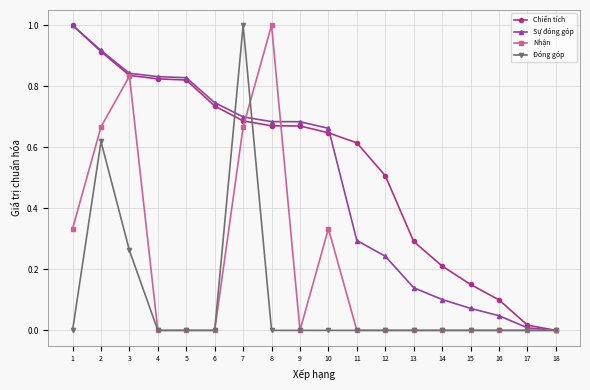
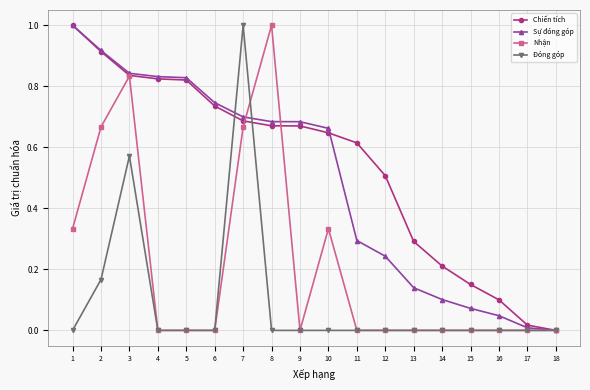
Đóng góp, 2: 0.62 -> 0.17
Đóng góp, 3: 0.26 -> 0.57
